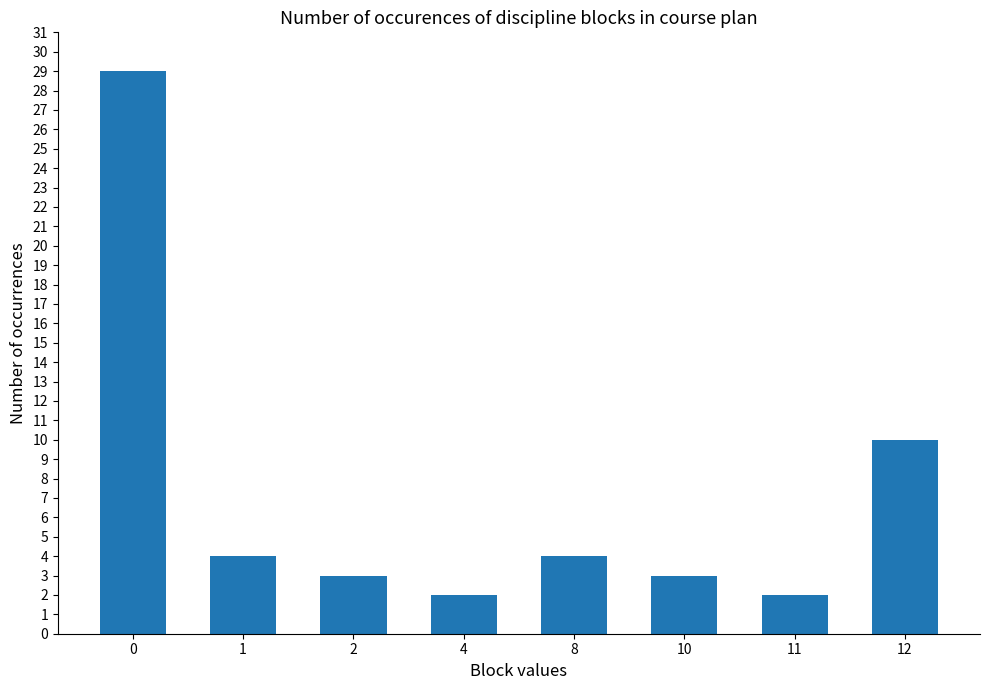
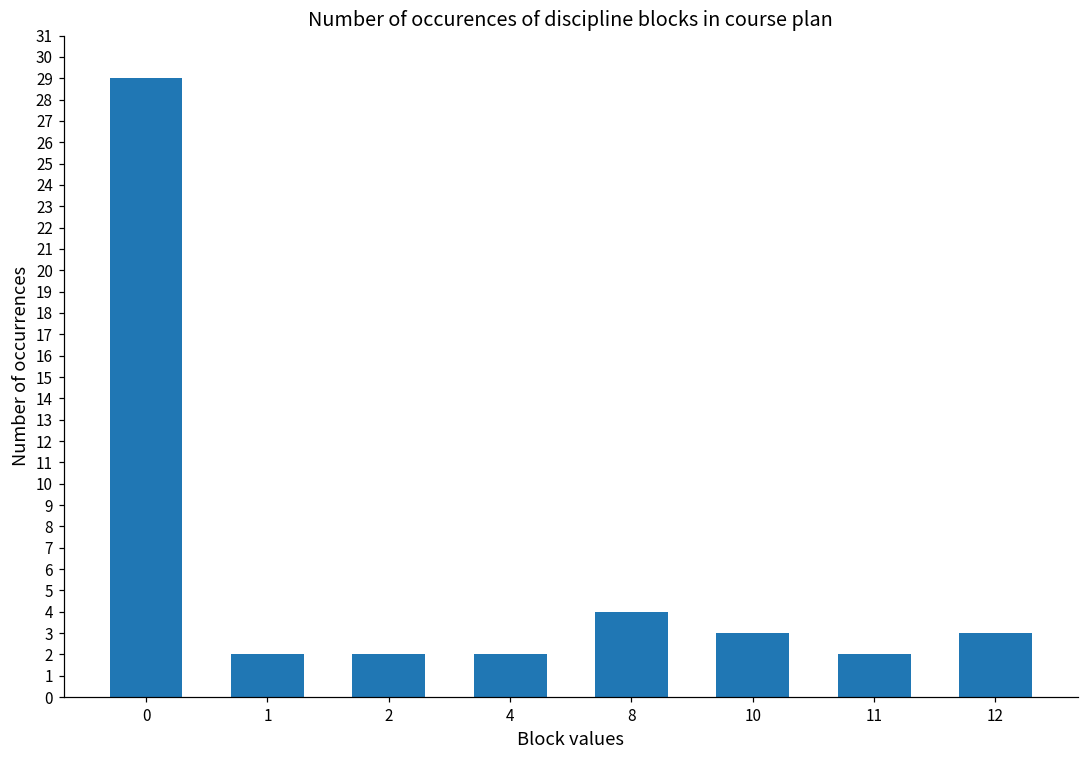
1: 4 -> 2
2: 3 -> 2
12: 10 -> 3
